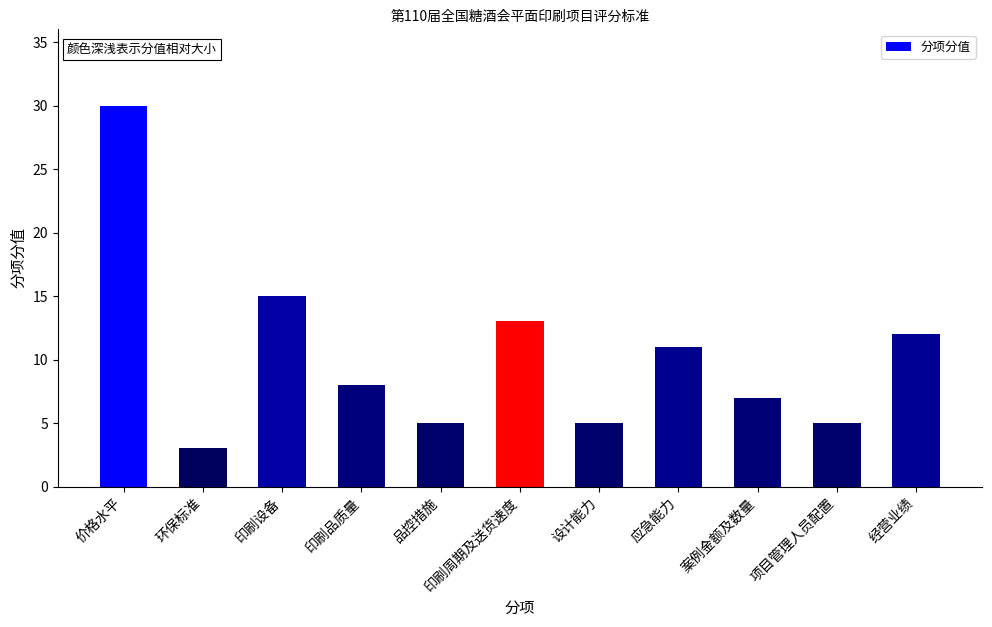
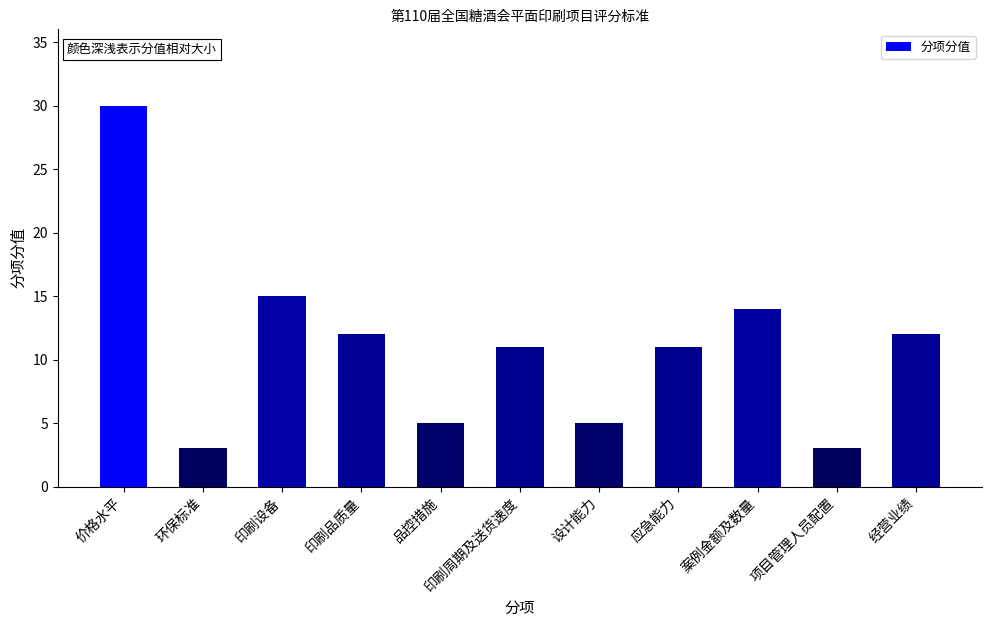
印刷品质量: 8 -> 12
印刷周期及送货速度: 13 -> 11
案例金额及数量: 7 -> 14
项目管理人员配置: 5 -> 3
